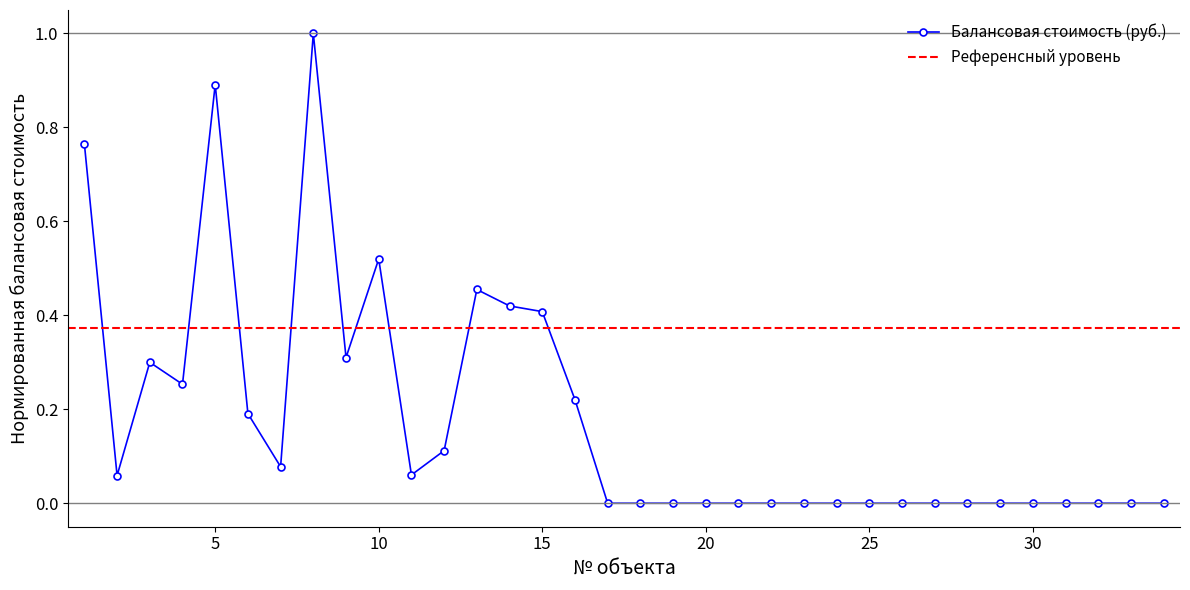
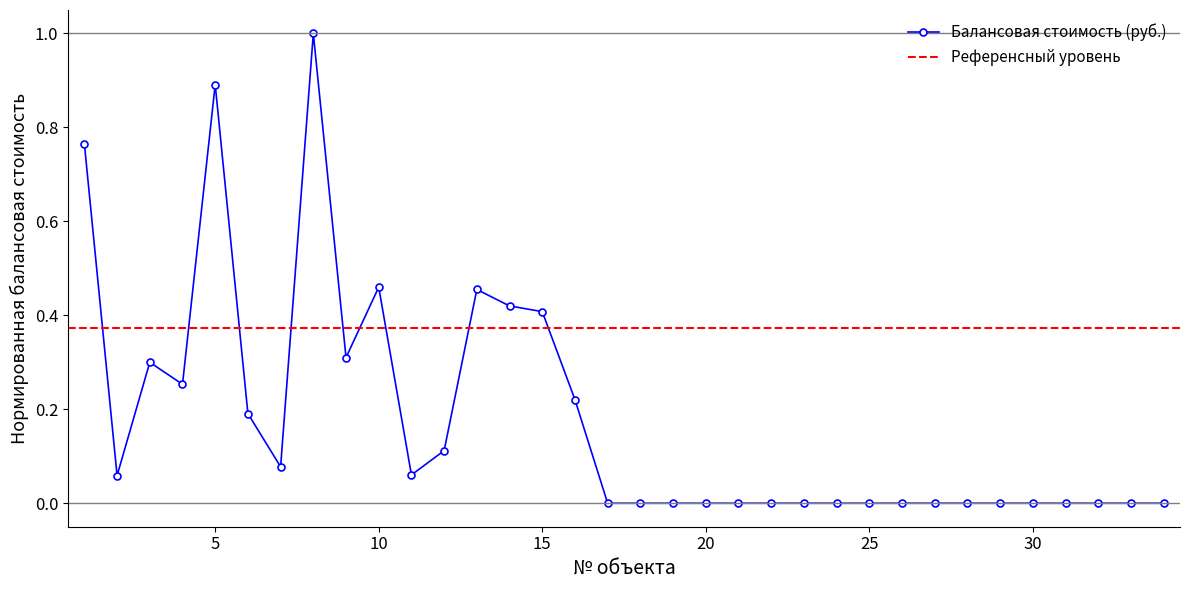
10: 0.52 -> 0.46
